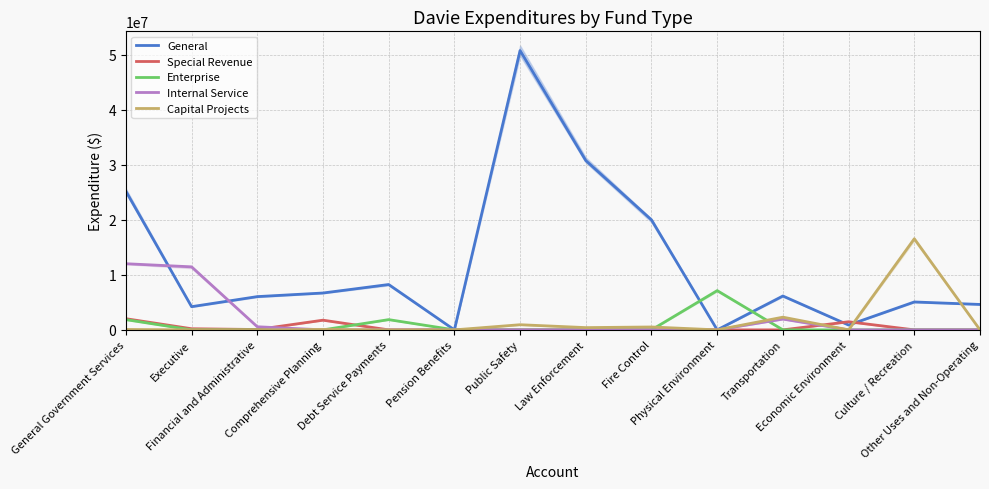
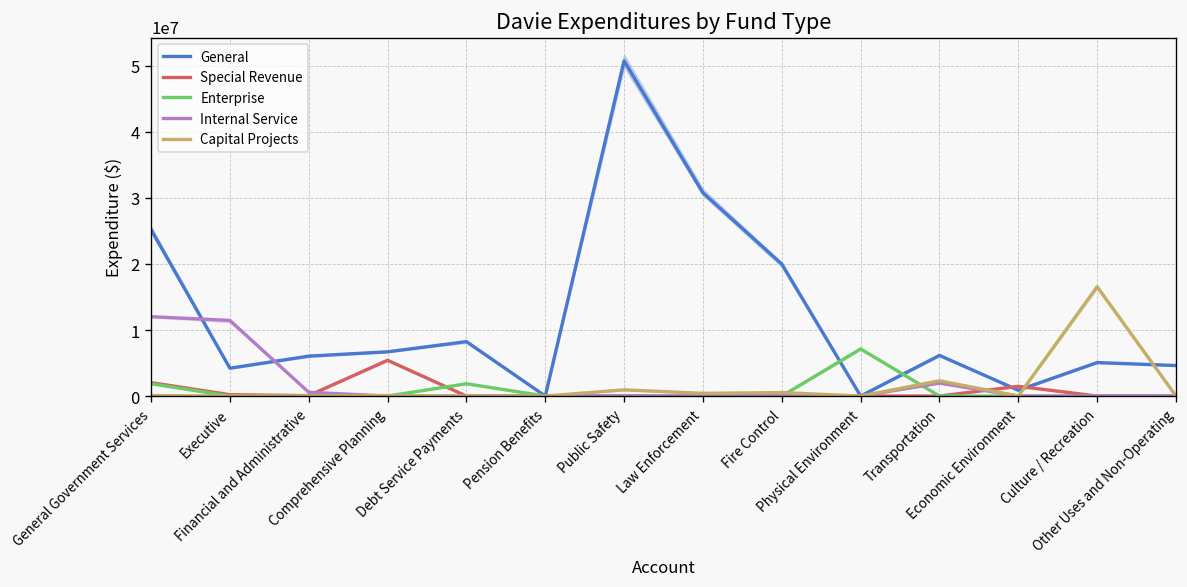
Special Revenue, Comprehensive Planning: 2000000 -> 5000000
